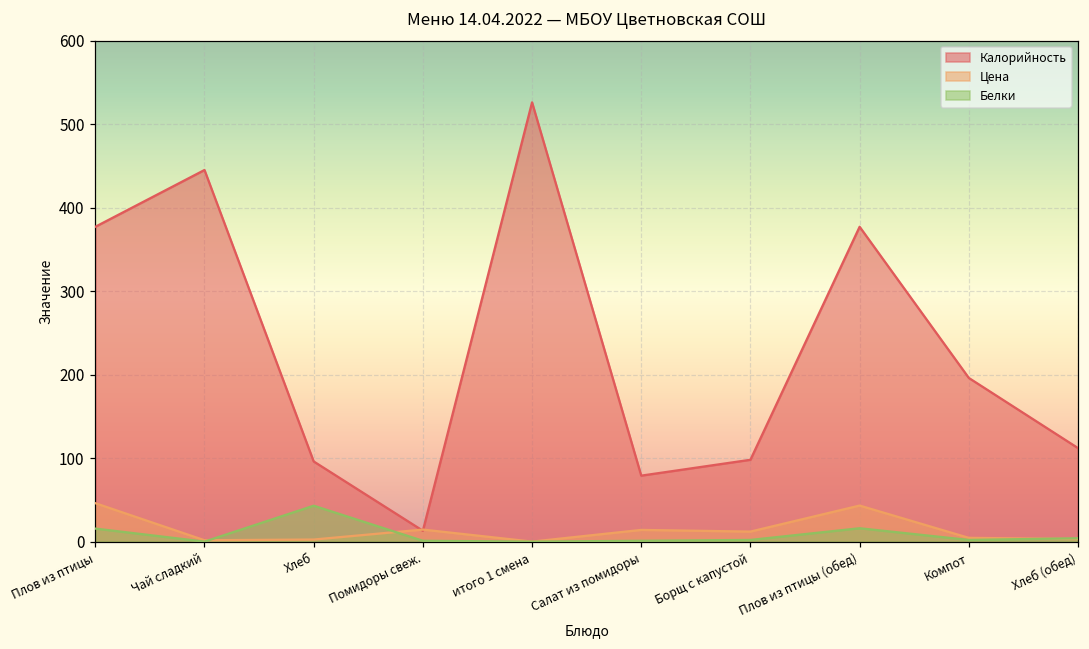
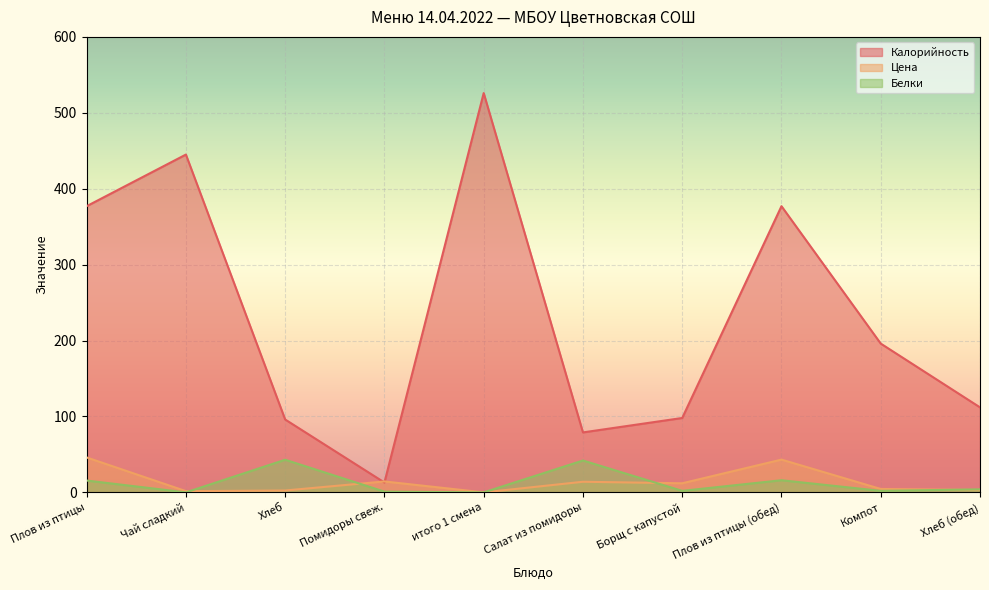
Белки, Салат из помидоры: 0 -> 40
